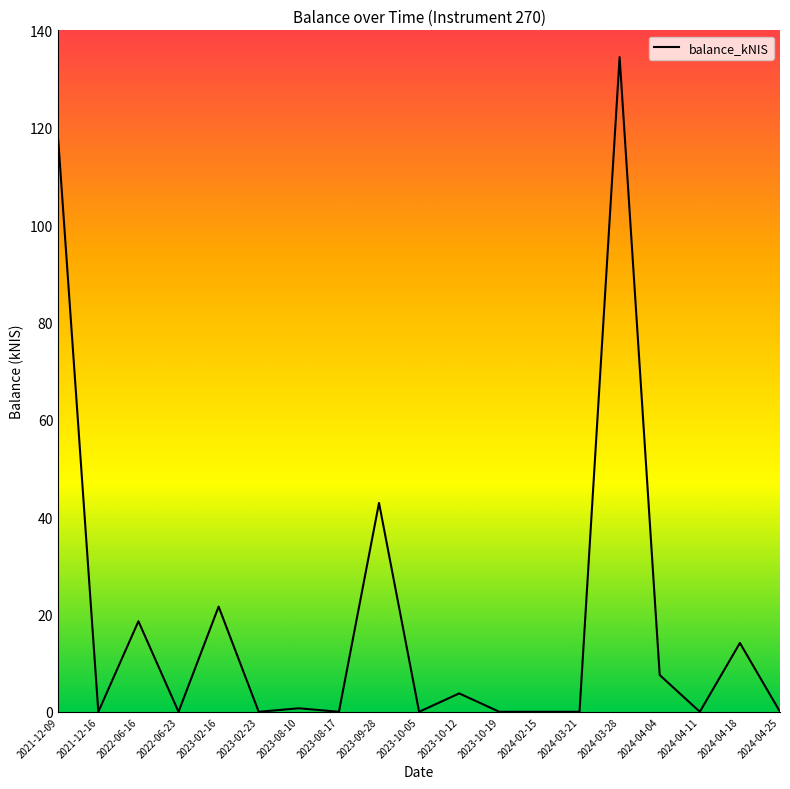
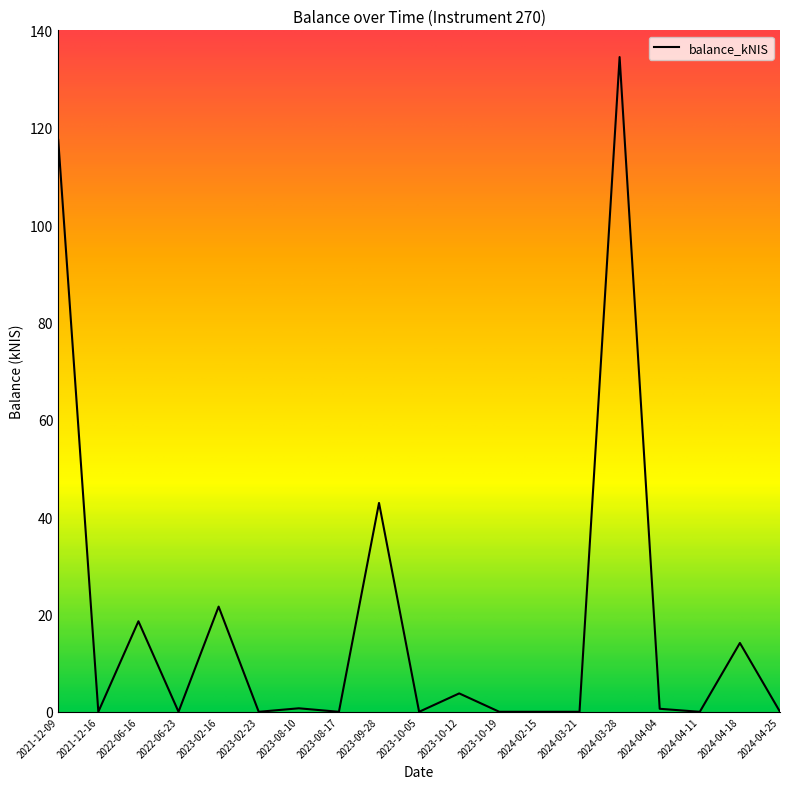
2024-04-04: 8 -> 1
